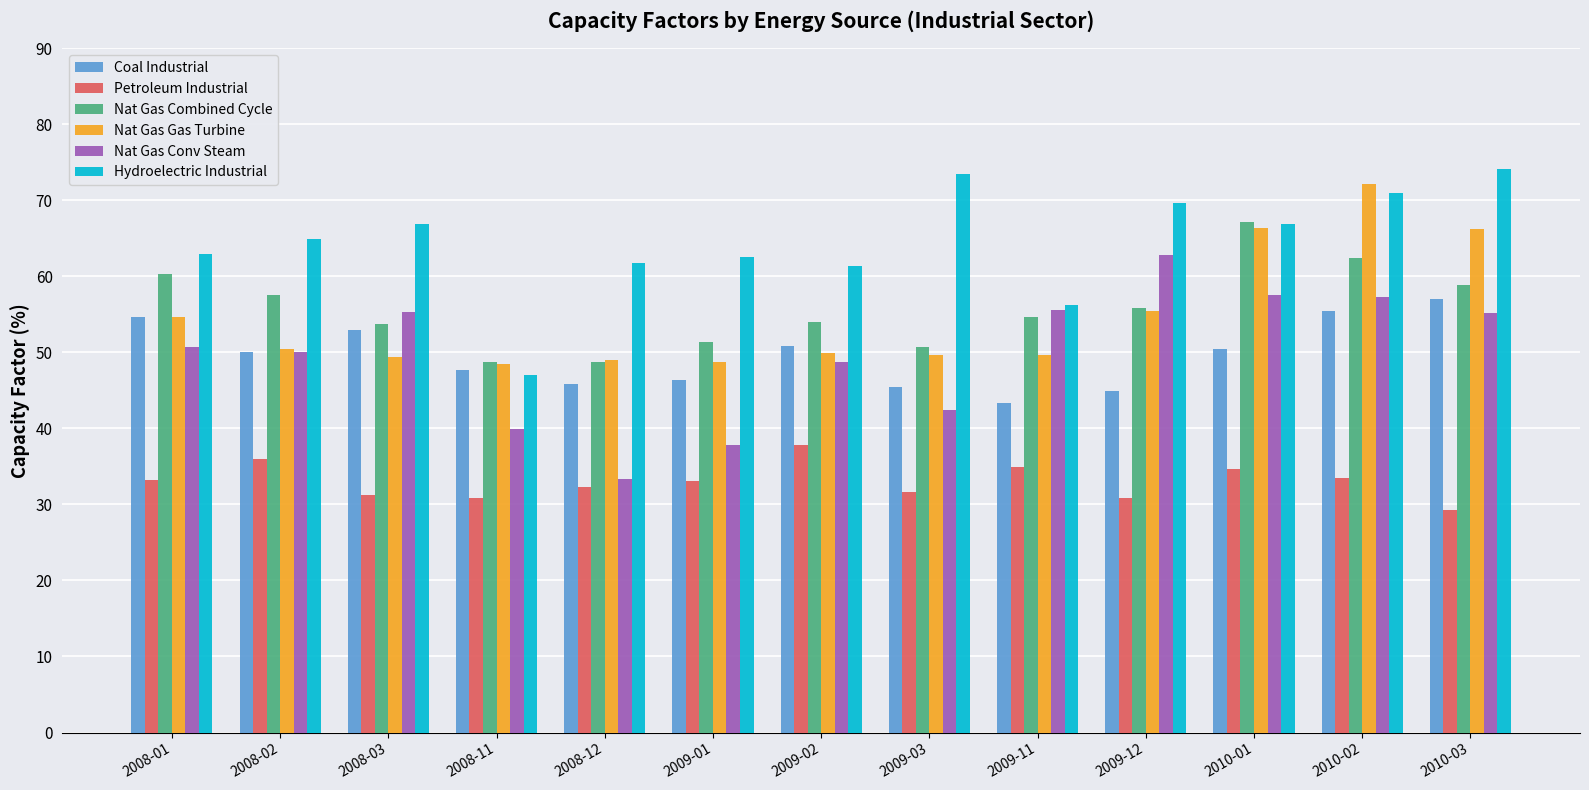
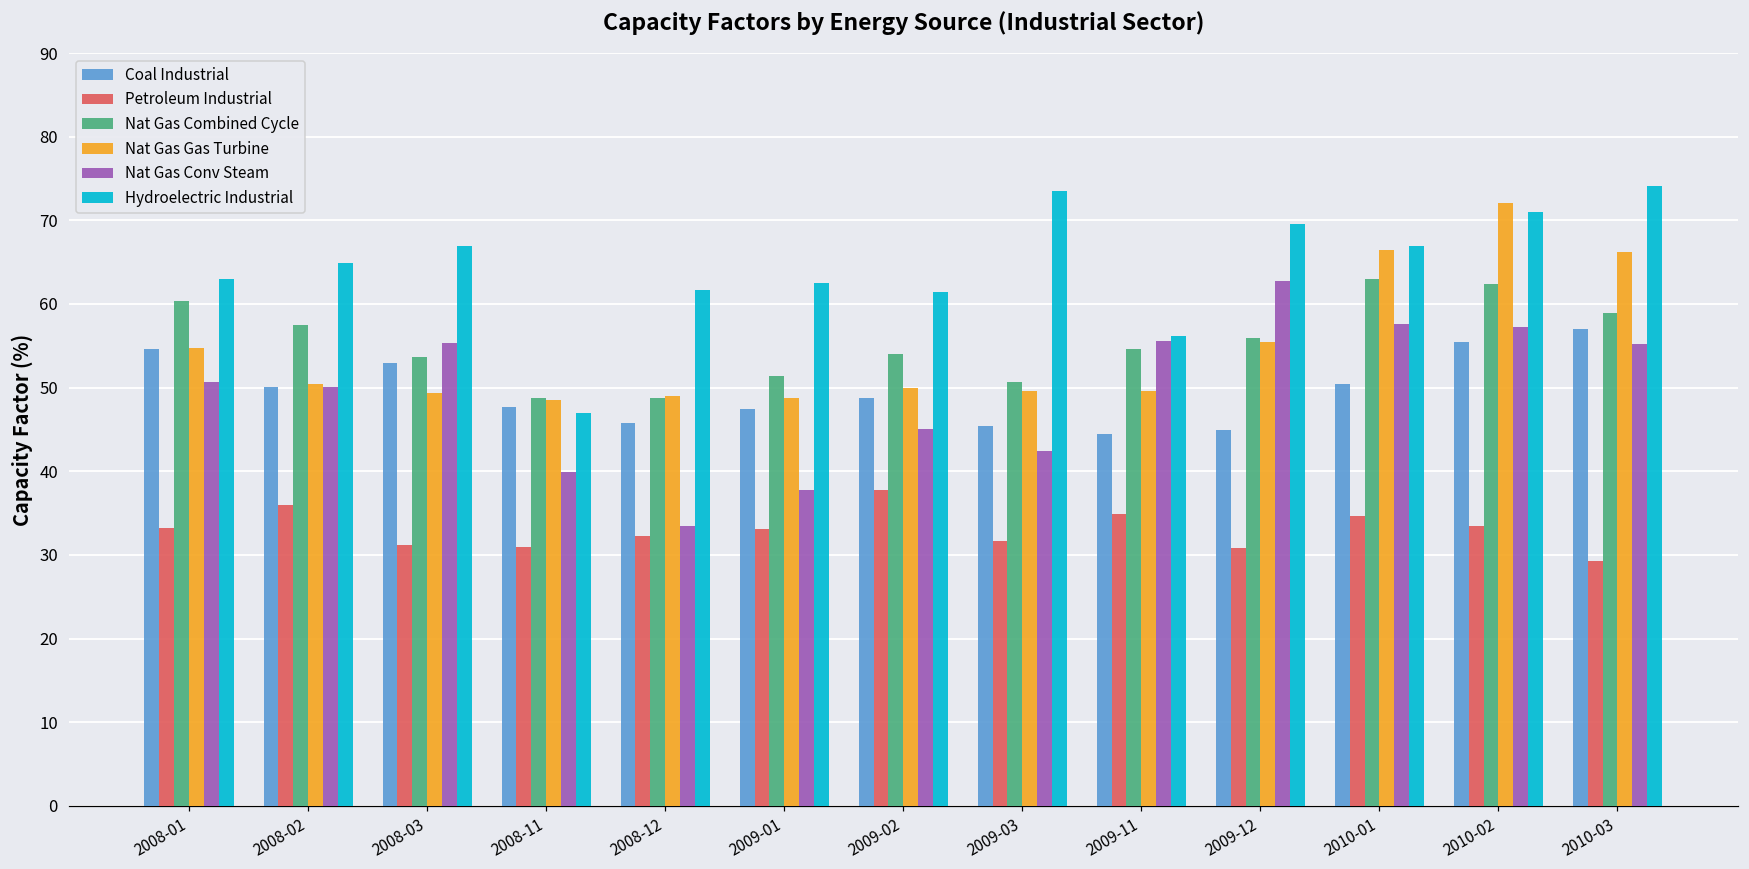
Coal Industrial, 2009-01: 46 -> 48
Coal Industrial, 2009-02: 51 -> 49
Nat Gas Conv Steam, 2009-02: 49 -> 45
Coal Industrial, 2009-11: 43 -> 45
Nat Gas Combined Cycle, 2010-01: 67 -> 63
